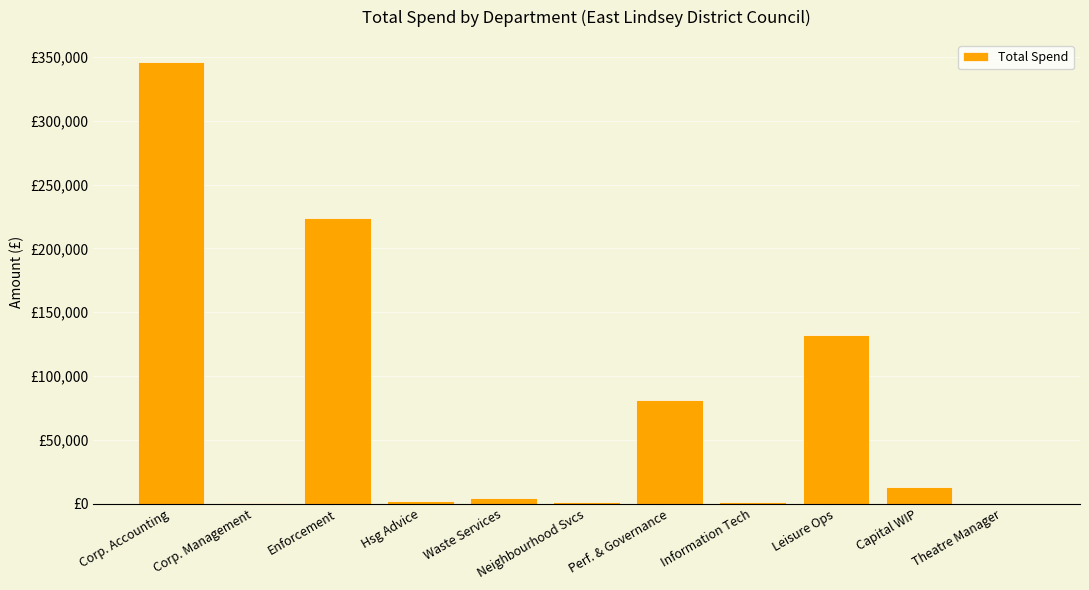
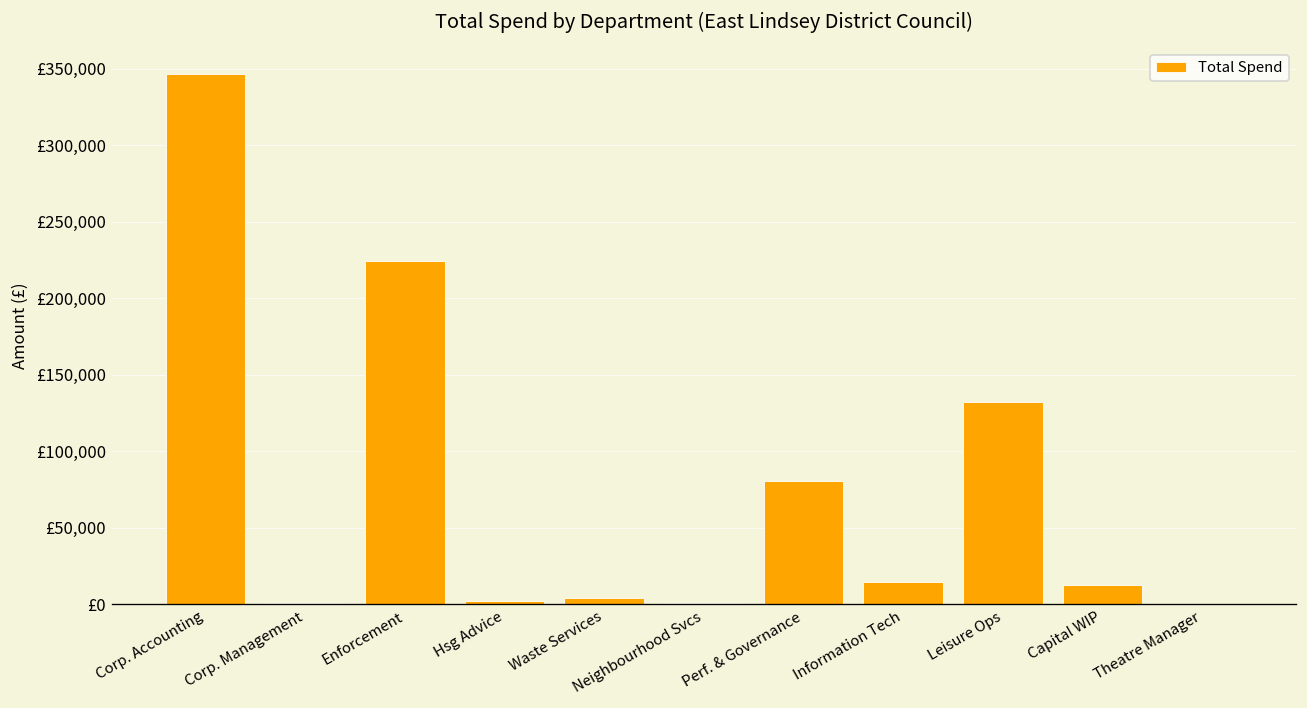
Information Tech: £1,000 -> £15,000
